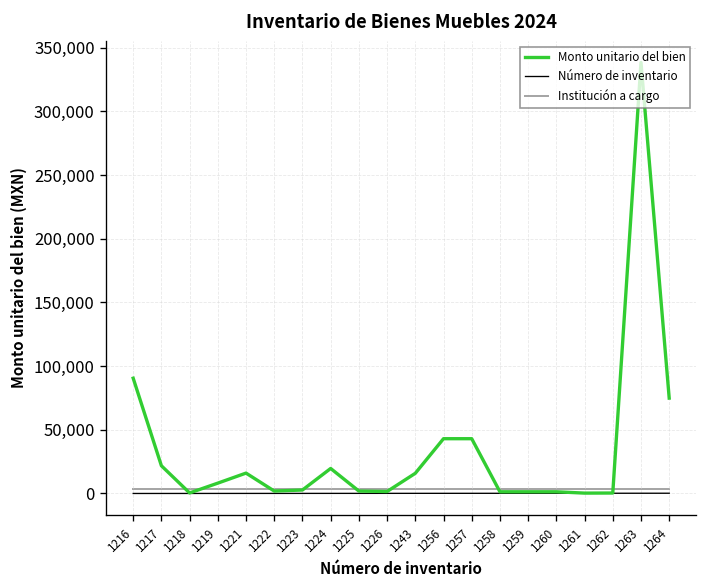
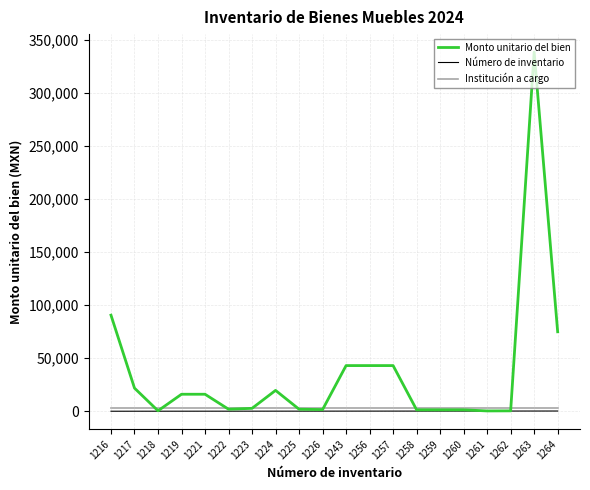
Monto unitario del bien, 1219: 8,000 -> 16,000
Monto unitario del bien, 1243: 16,000 -> 43,000
